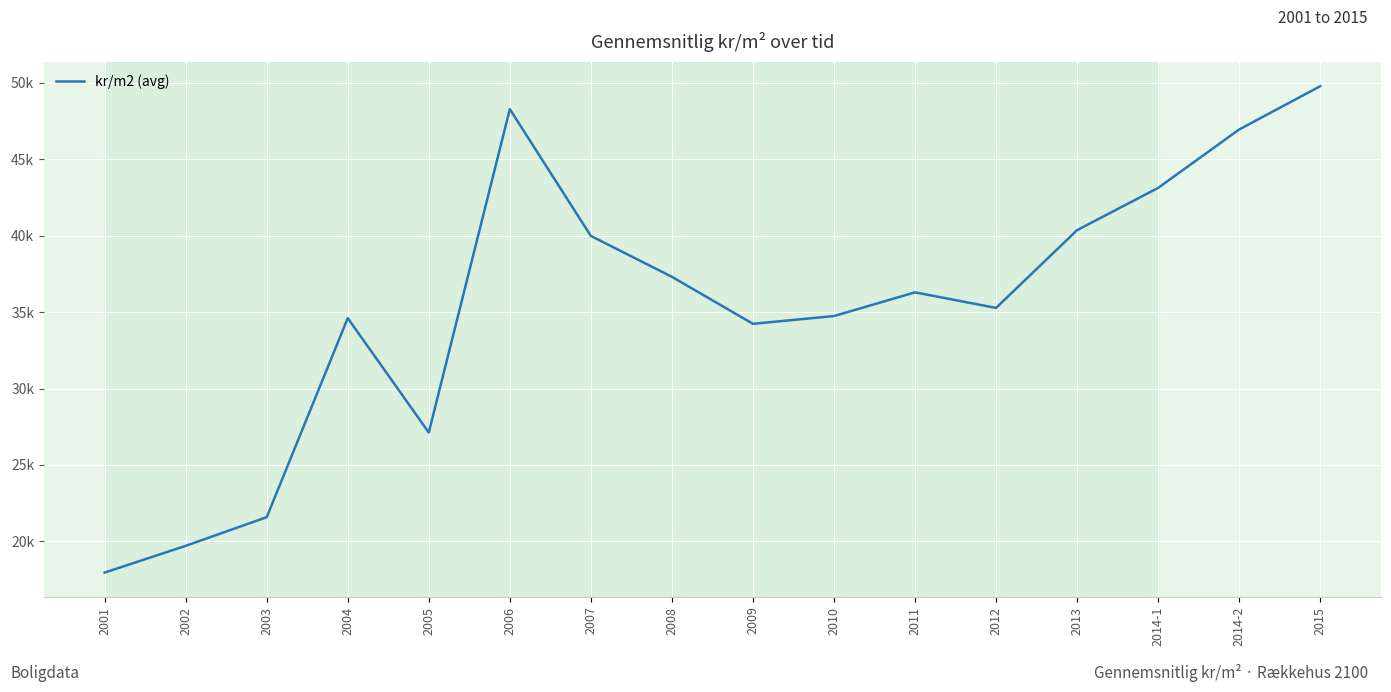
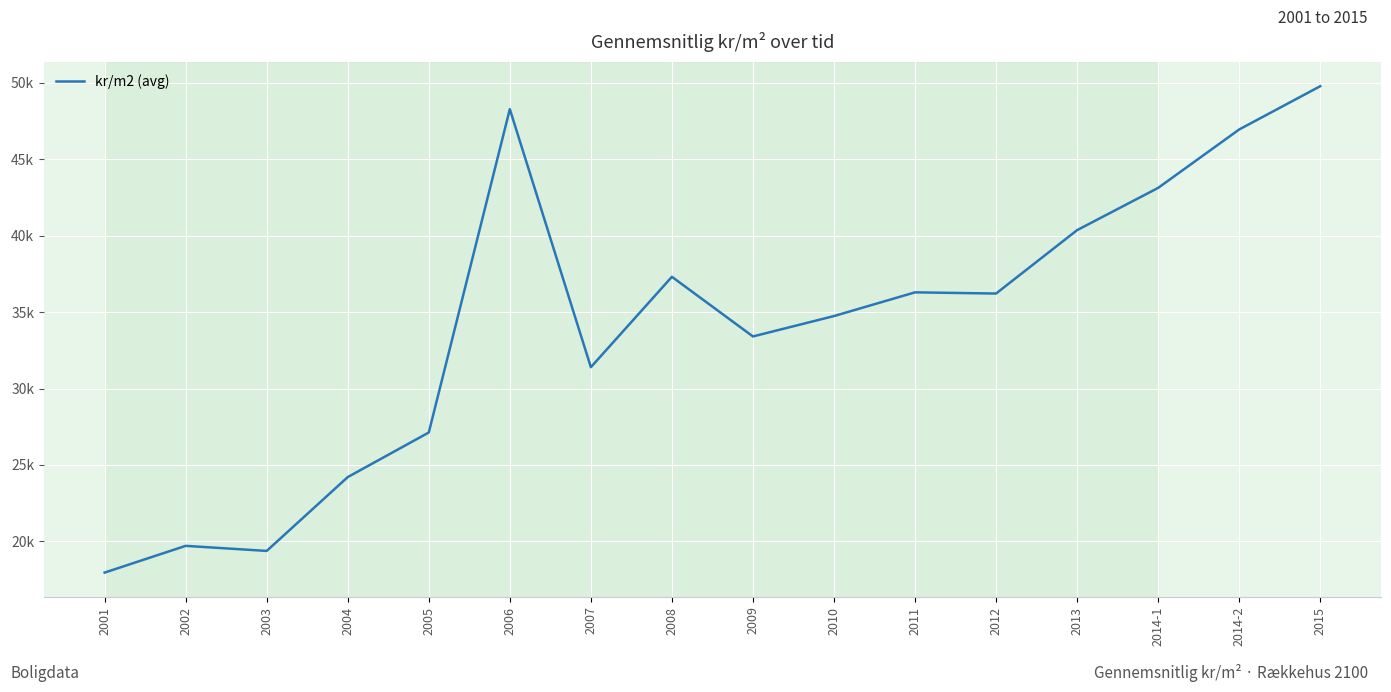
2003: 21600 -> 19400
2004: 34600 -> 24200
2007: 40000 -> 31400
2009: 34200 -> 33400
2012: 35300 -> 36200
